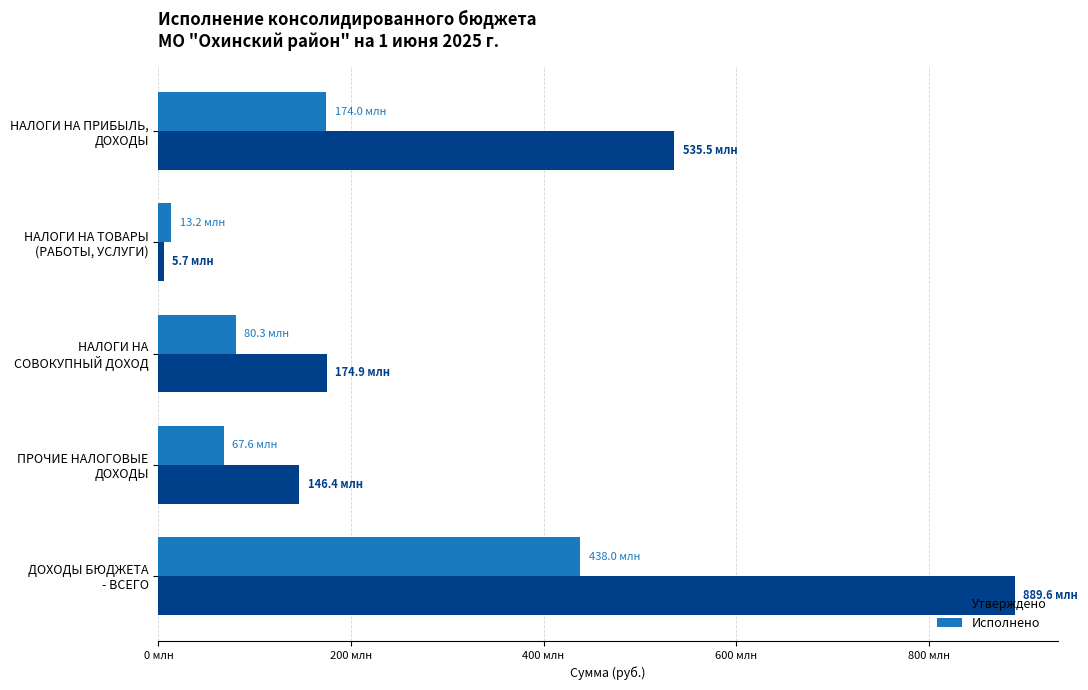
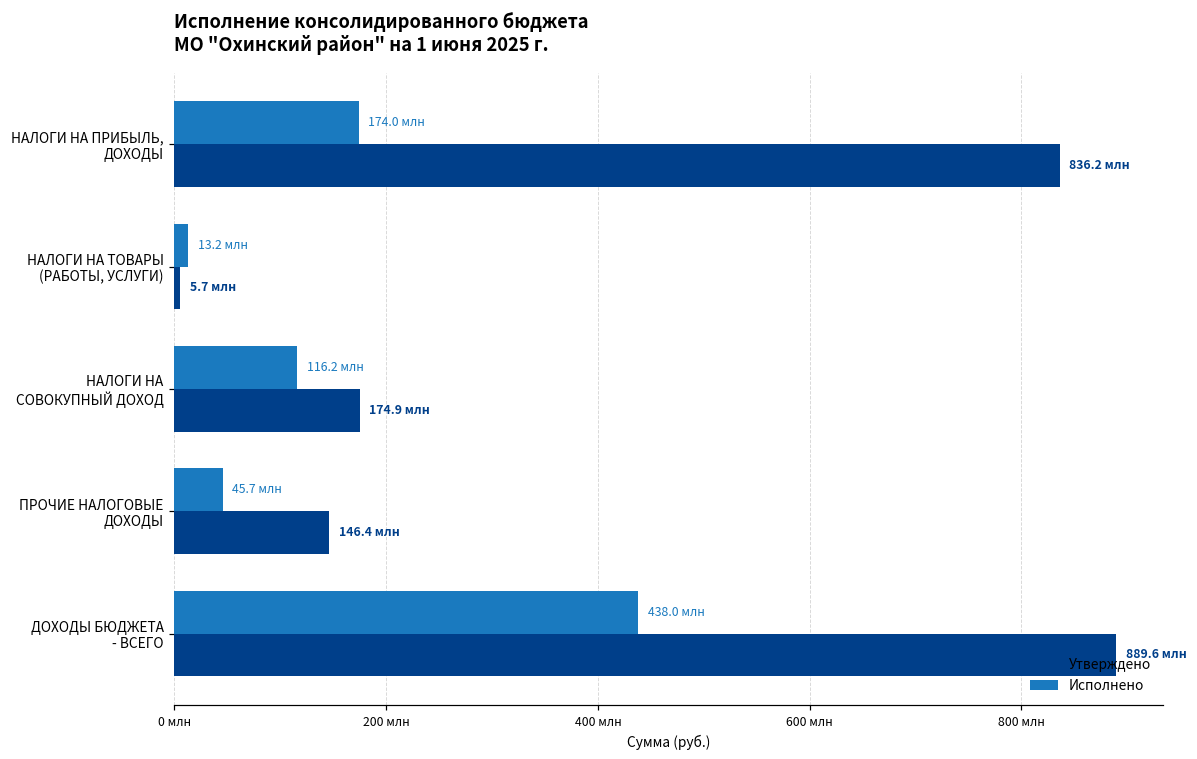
Утверждено, НАЛОГИ НА ПРИБЫЛЬ, ДОХОДЫ: 535.5 -> 836.2
Исполнено, НАЛОГИ НА СОВОКУПНЫЙ ДОХОД: 80.3 -> 116.2
Исполнено, ПРОЧИЕ НАЛОГОВЫЕ ДОХОДЫ: 67.6 -> 45.7
